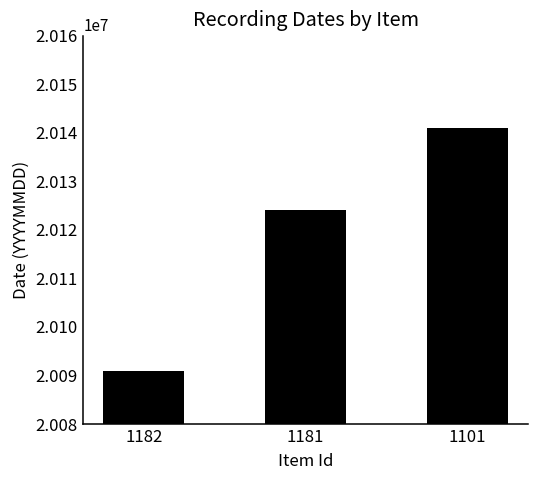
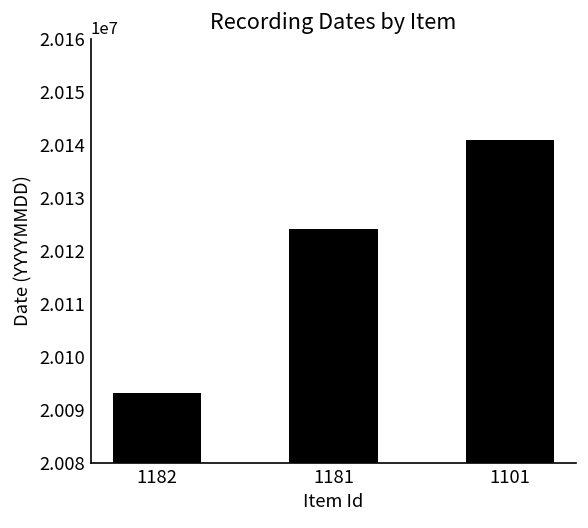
1182: 20091000 -> 20093000
